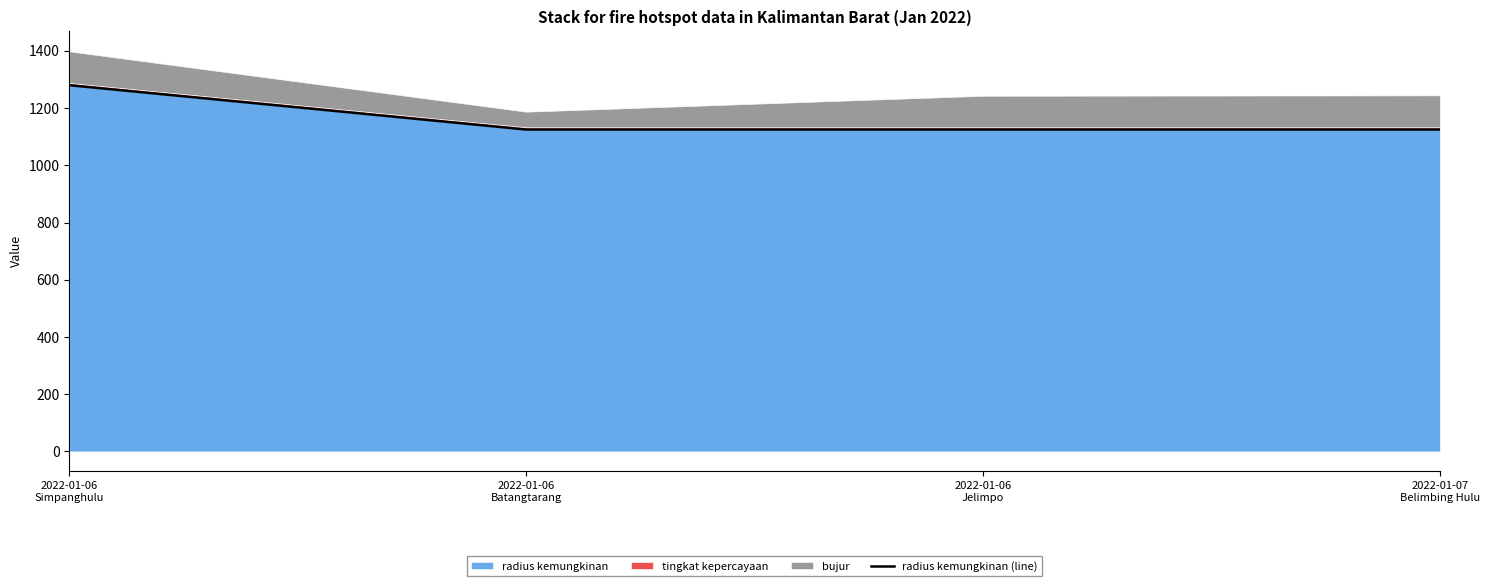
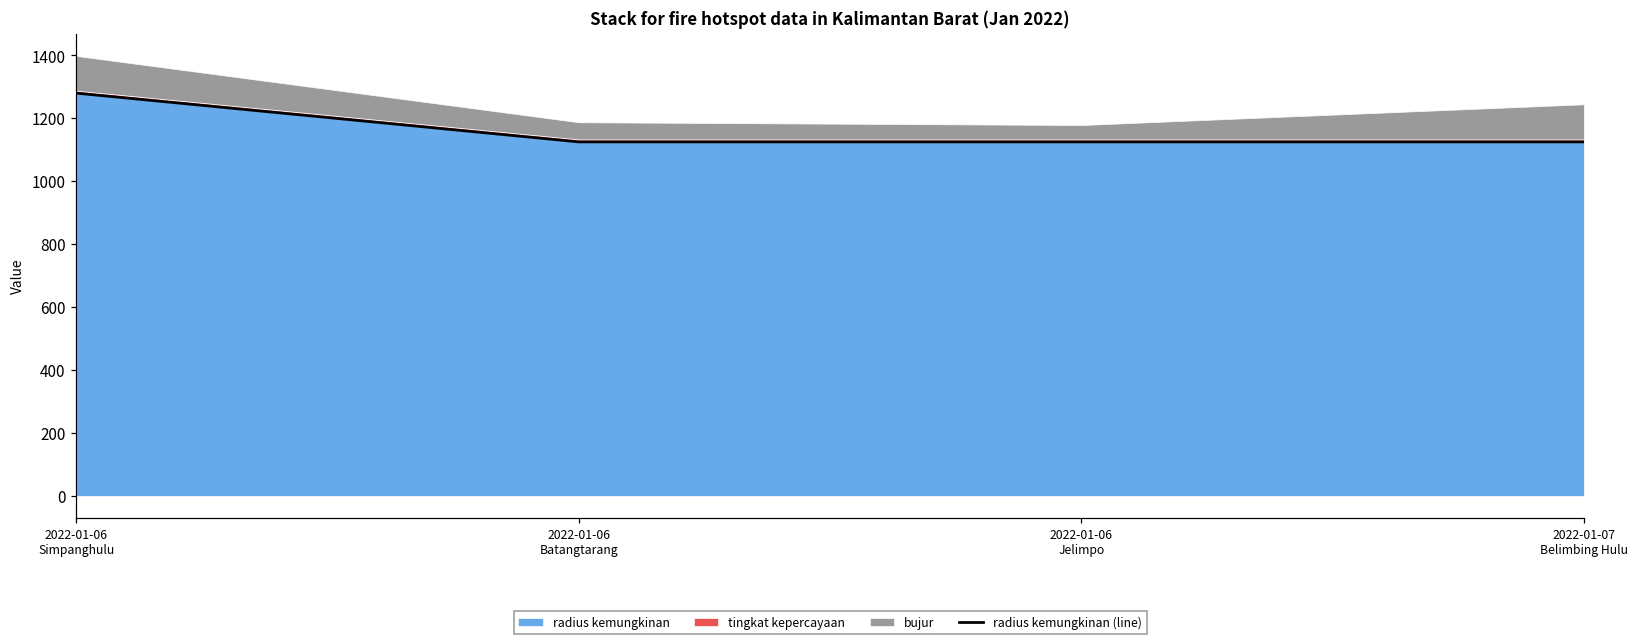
bujur, 2022-01-06 Jelimpo: 110 -> 50
